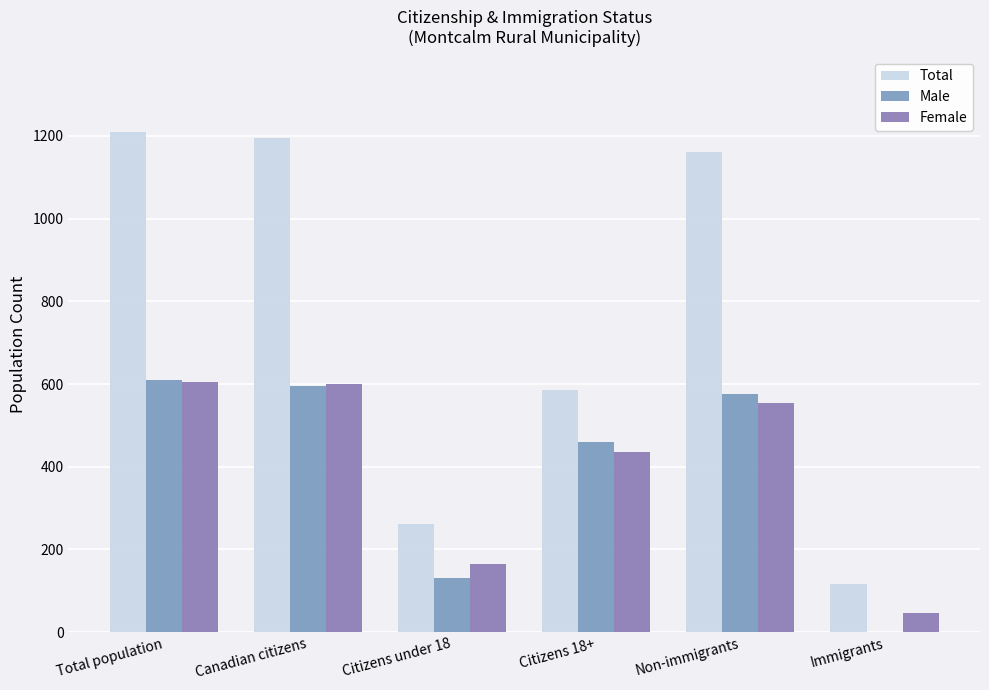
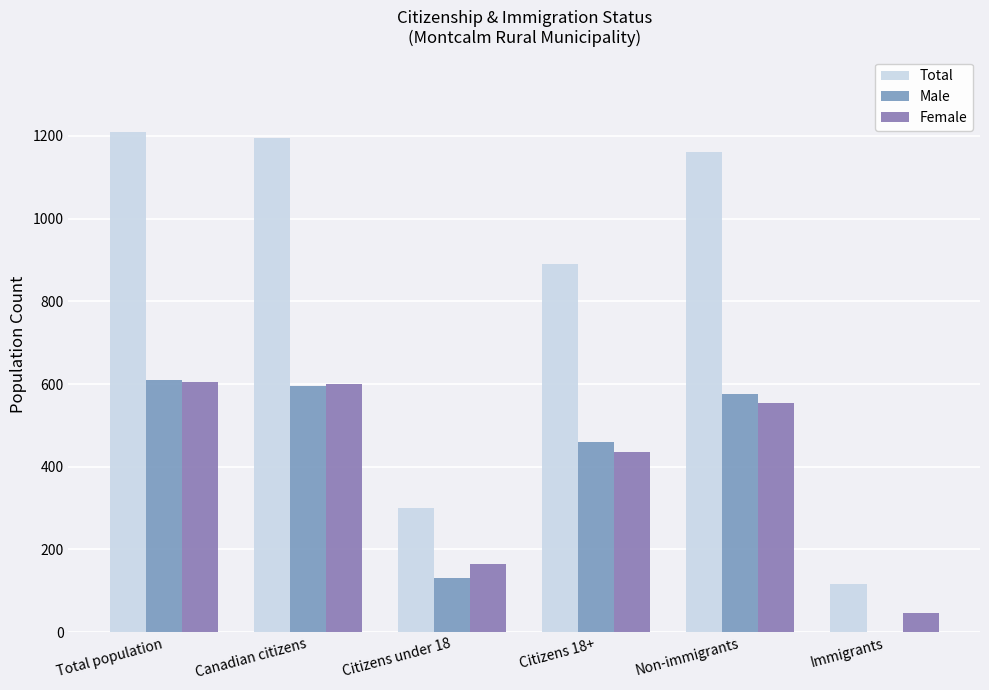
Total, Citizens under 18: 260 -> 300
Total, Citizens 18+: 590 -> 890
